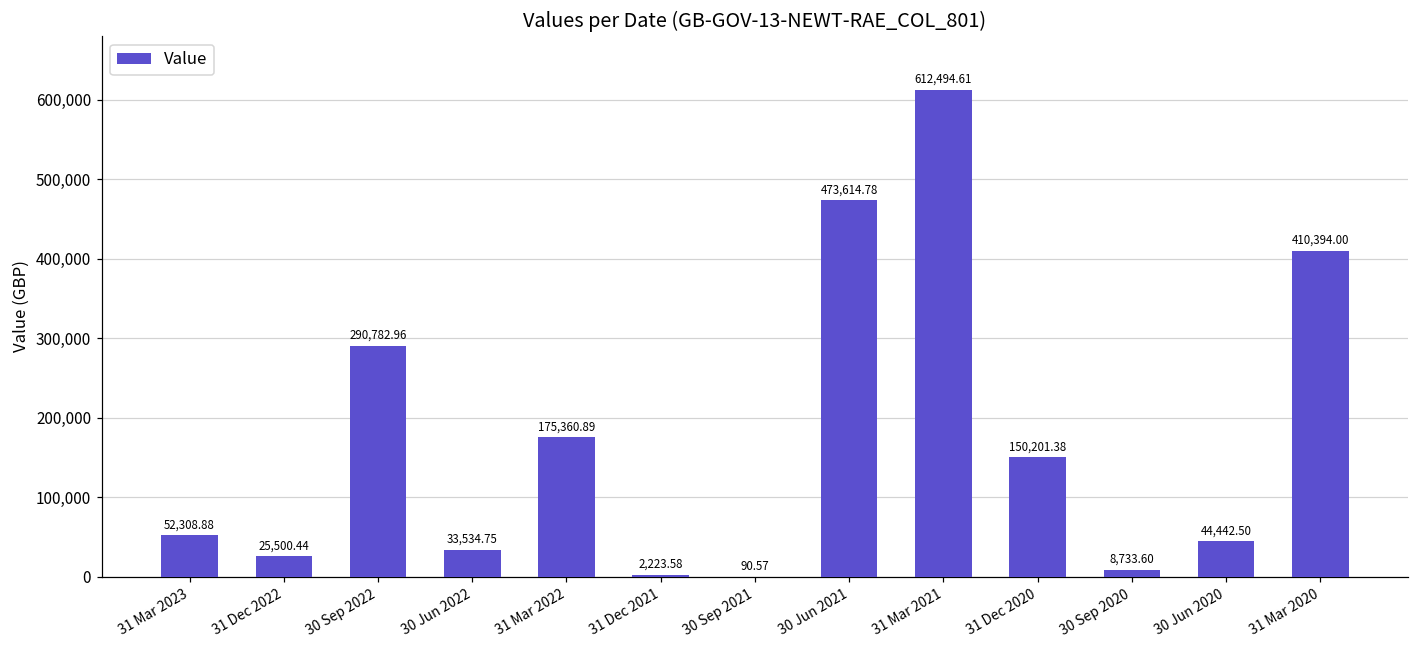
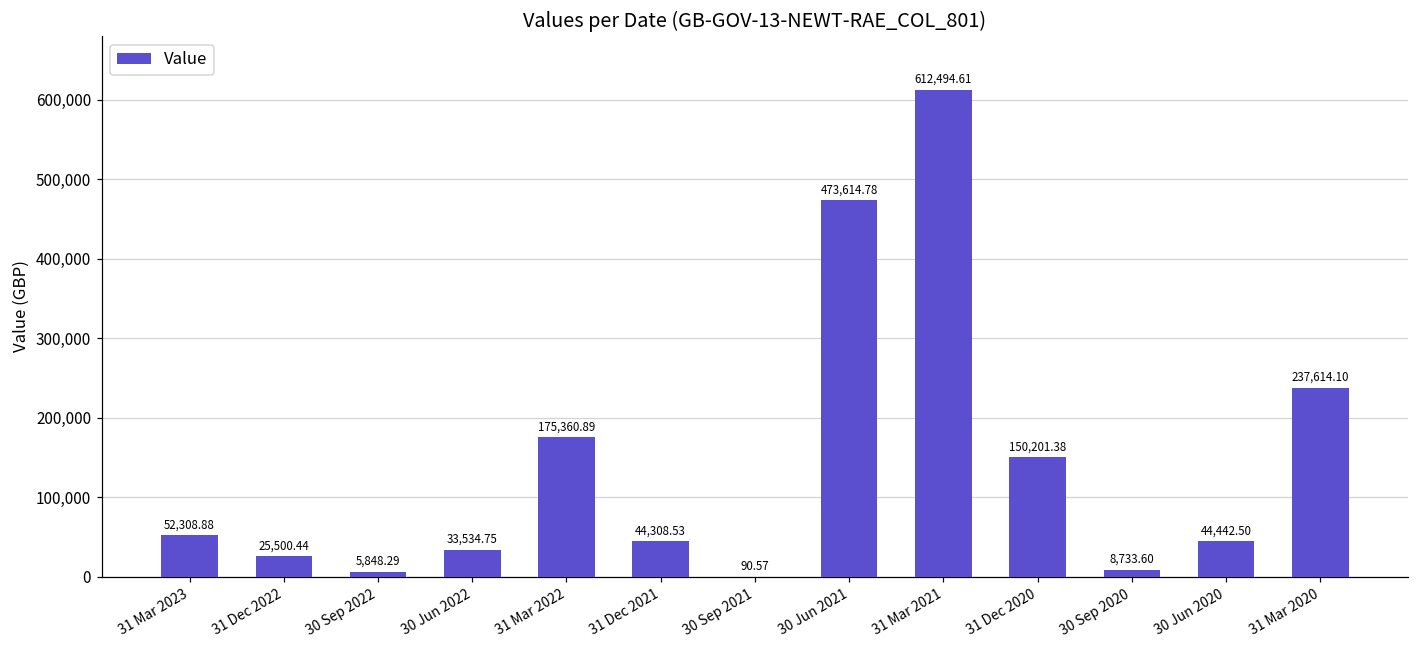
30 Sep 2022: 290,782.96 -> 5,848.29
31 Dec 2021: 2,223.58 -> 44,308.53
31 Mar 2020: 410,394.00 -> 237,614.10
